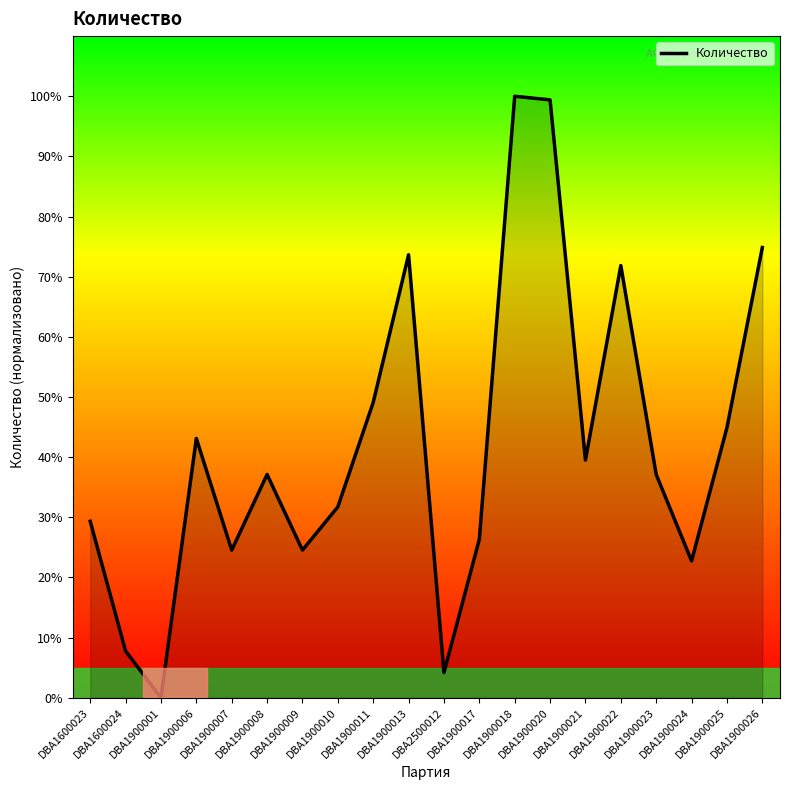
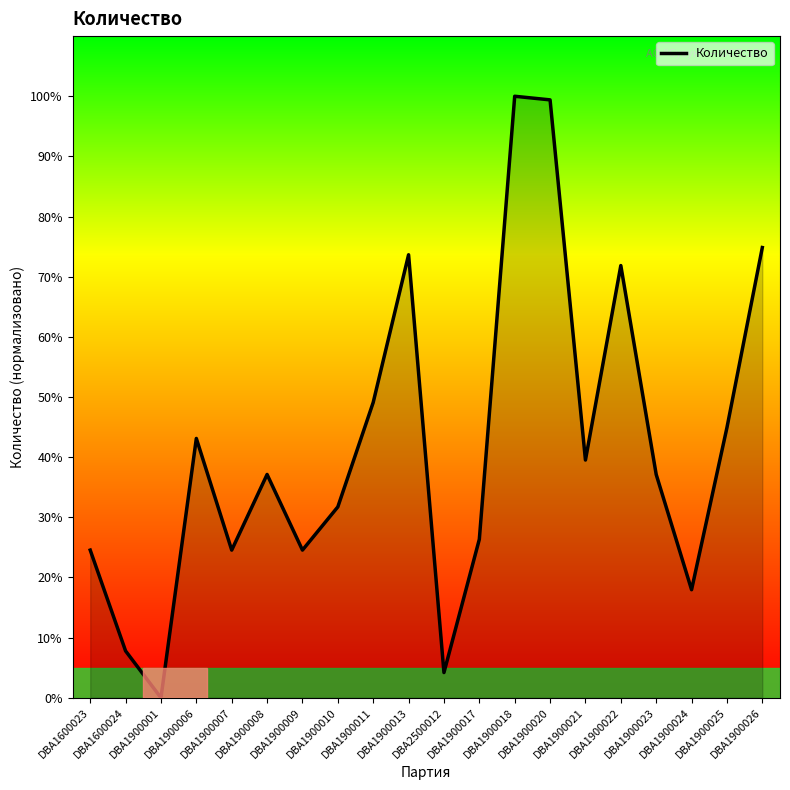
DBA1600023: 29% -> 25%
DBA1900024: 23% -> 18%
